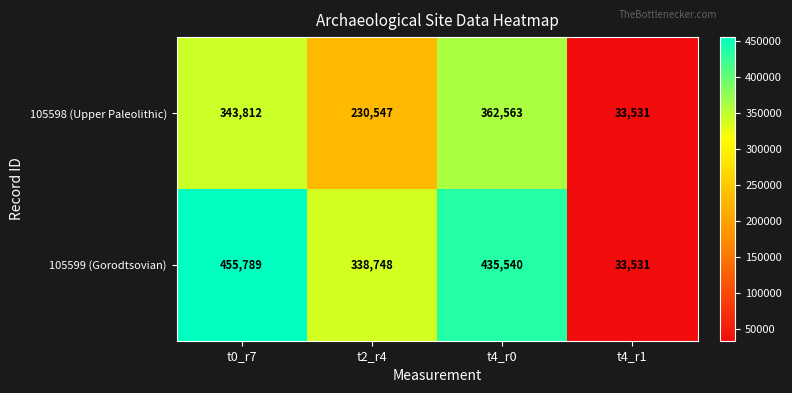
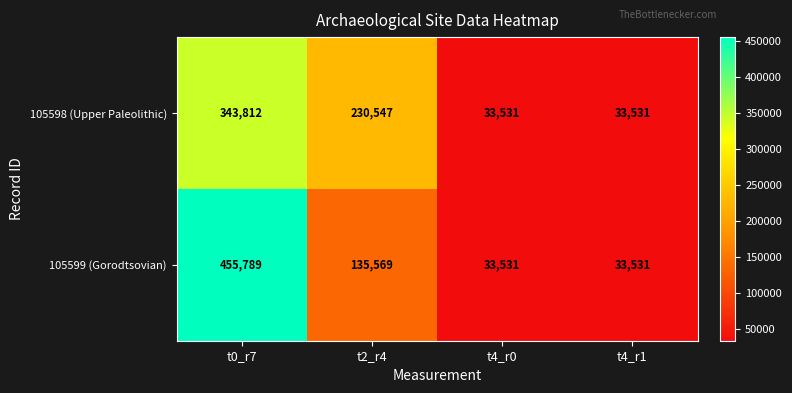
105598 (Upper Paleolithic), t4_r0: 362,563 -> 33,531
105599 (Gorodtsovian), t2_r4: 338,748 -> 135,569
105599 (Gorodtsovian), t4_r0: 435,540 -> 33,531
